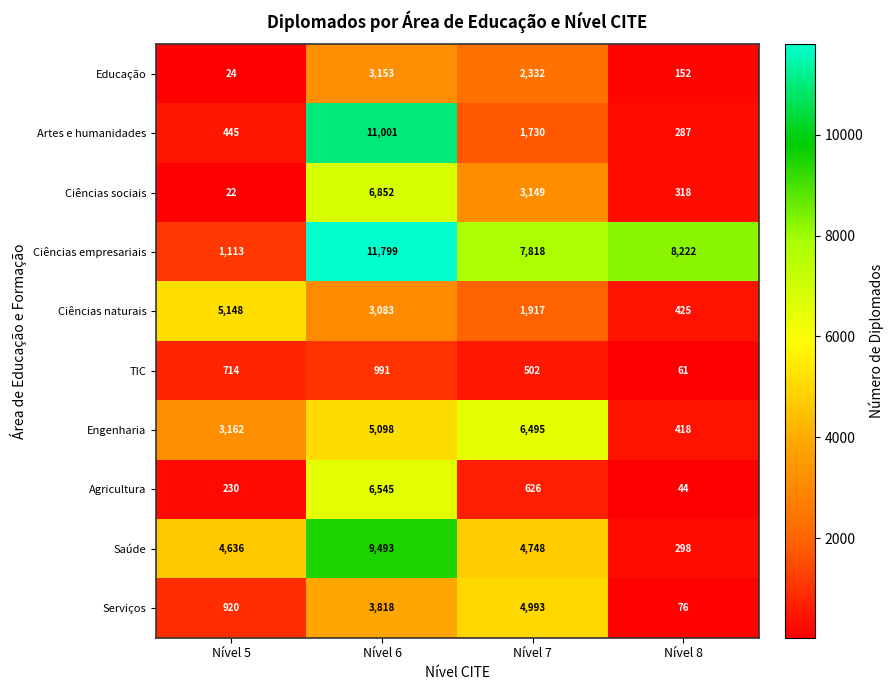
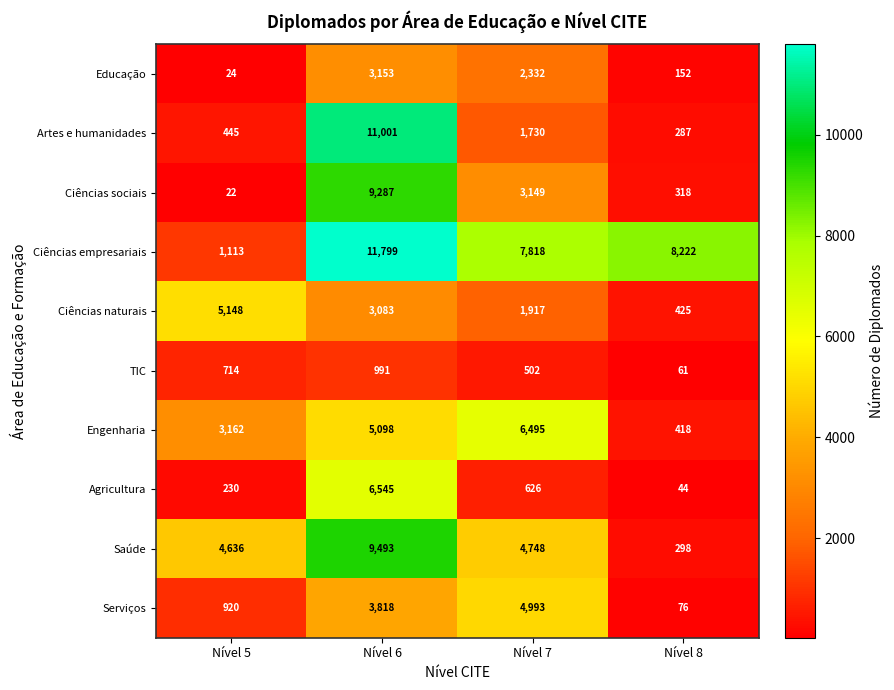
Ciências sociais, Nível 6: 6,852 -> 9,287
